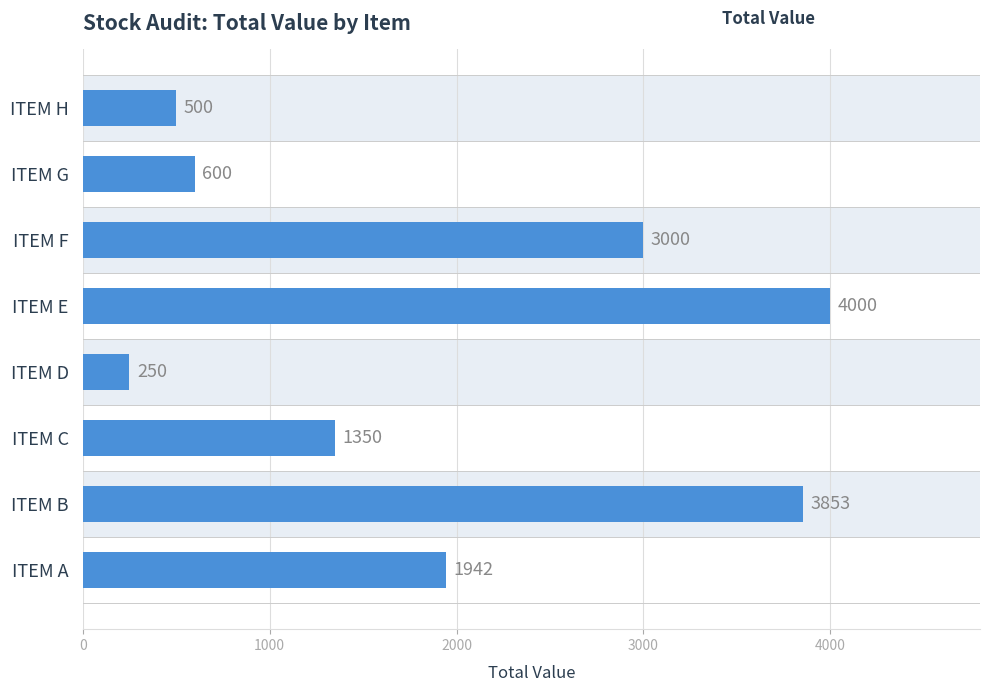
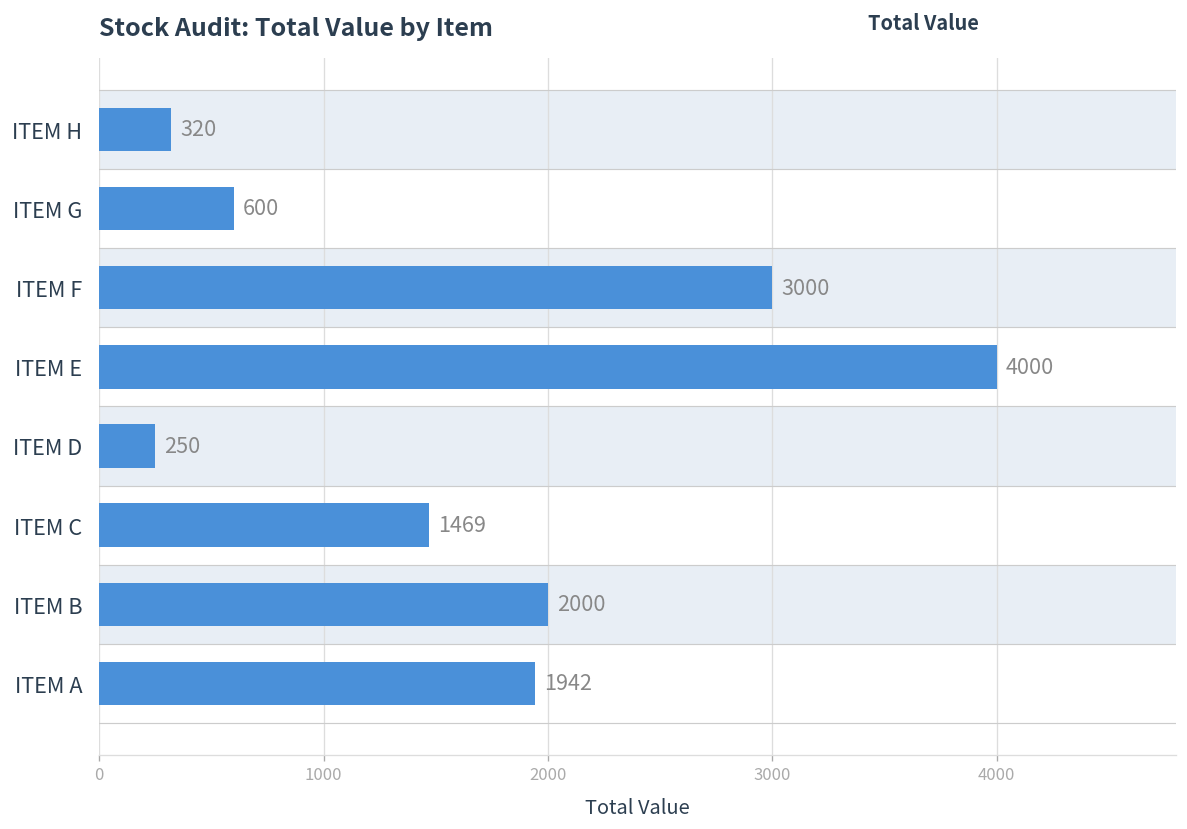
ITEM H: 500 -> 320
ITEM C: 1350 -> 1469
ITEM B: 3853 -> 2000
